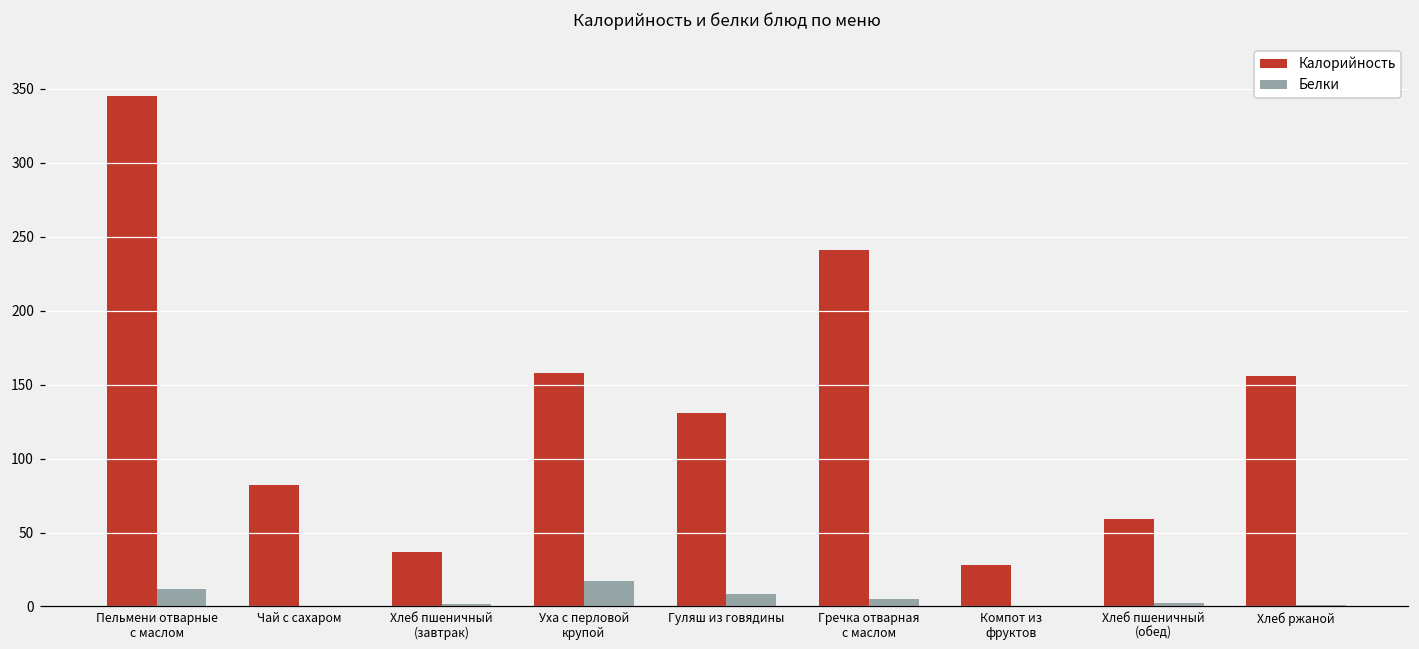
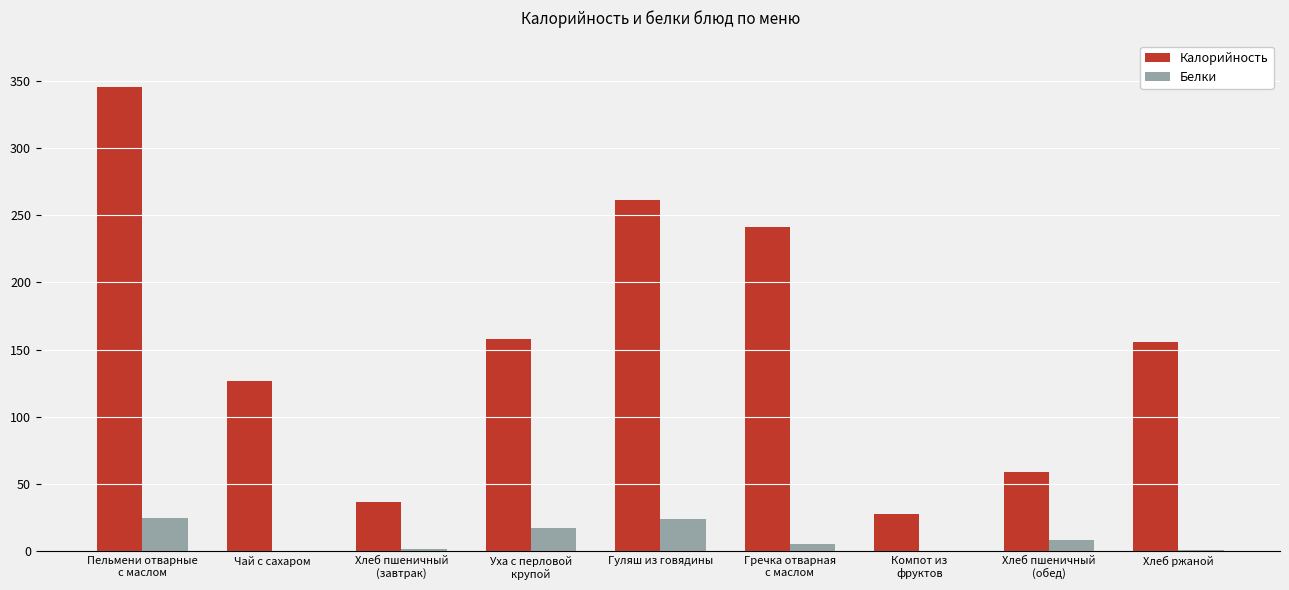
Белки, Пельмени отварные с маслом: 12 -> 25
Калорийность, Чай с сахаром: 82 -> 127
Калорийность, Гуляш из говядины: 131 -> 261
Белки, Гуляш из говядины: 8 -> 24
Белки, Хлеб пшеничный (обед): 2 -> 9
